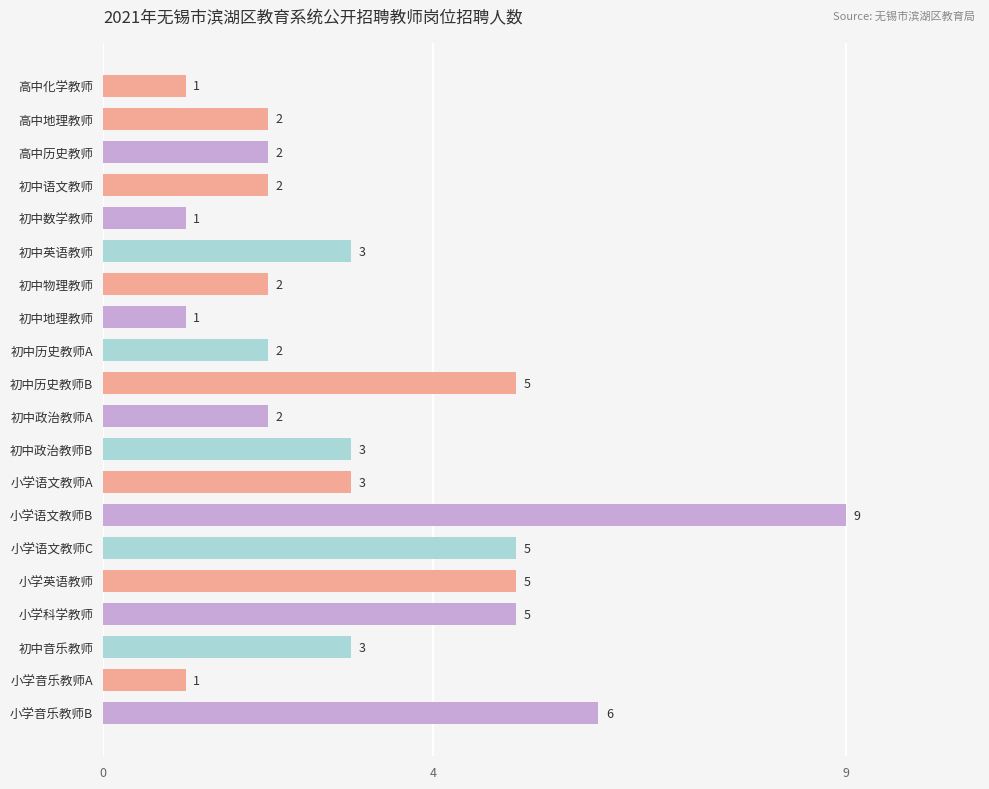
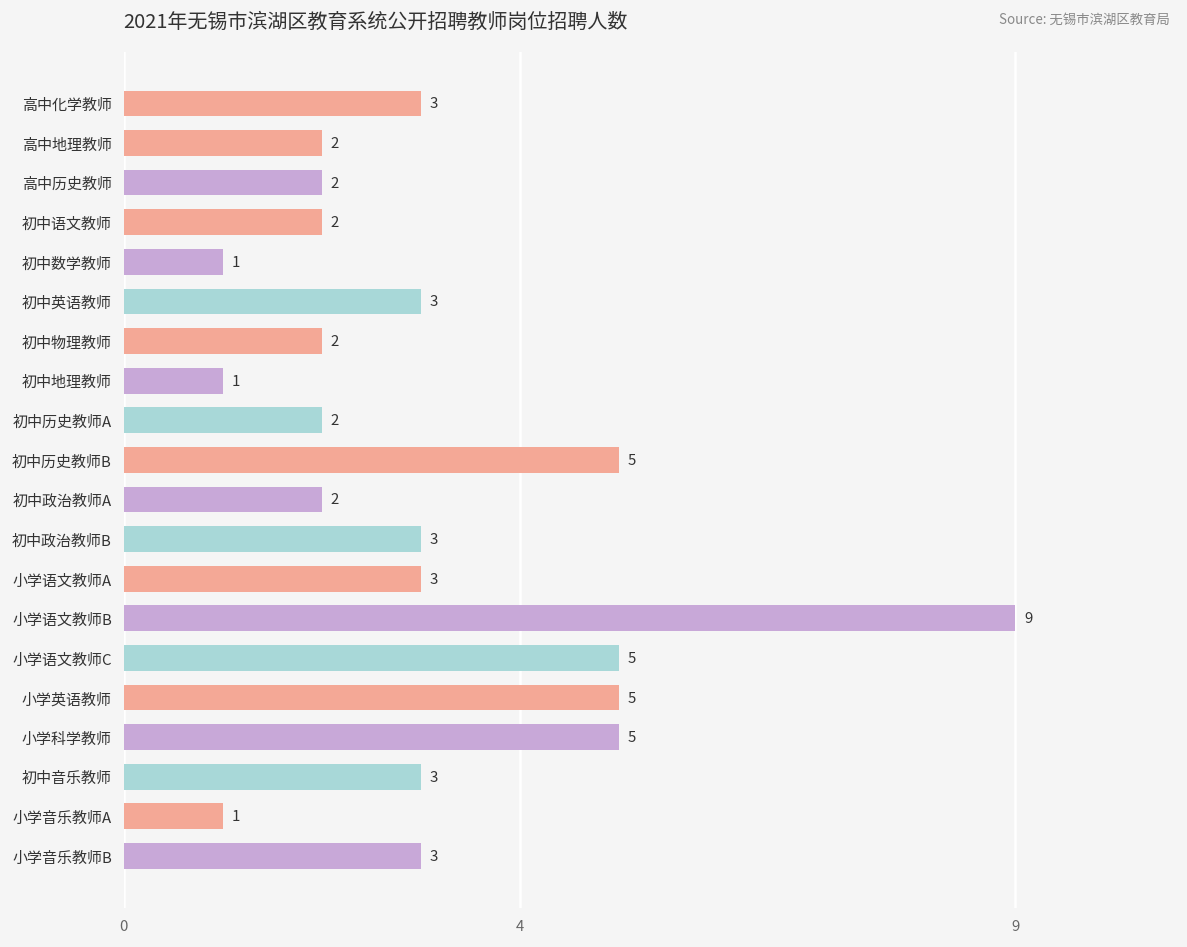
高中化学教师: 1 -> 3
小学音乐教师B: 6 -> 3
